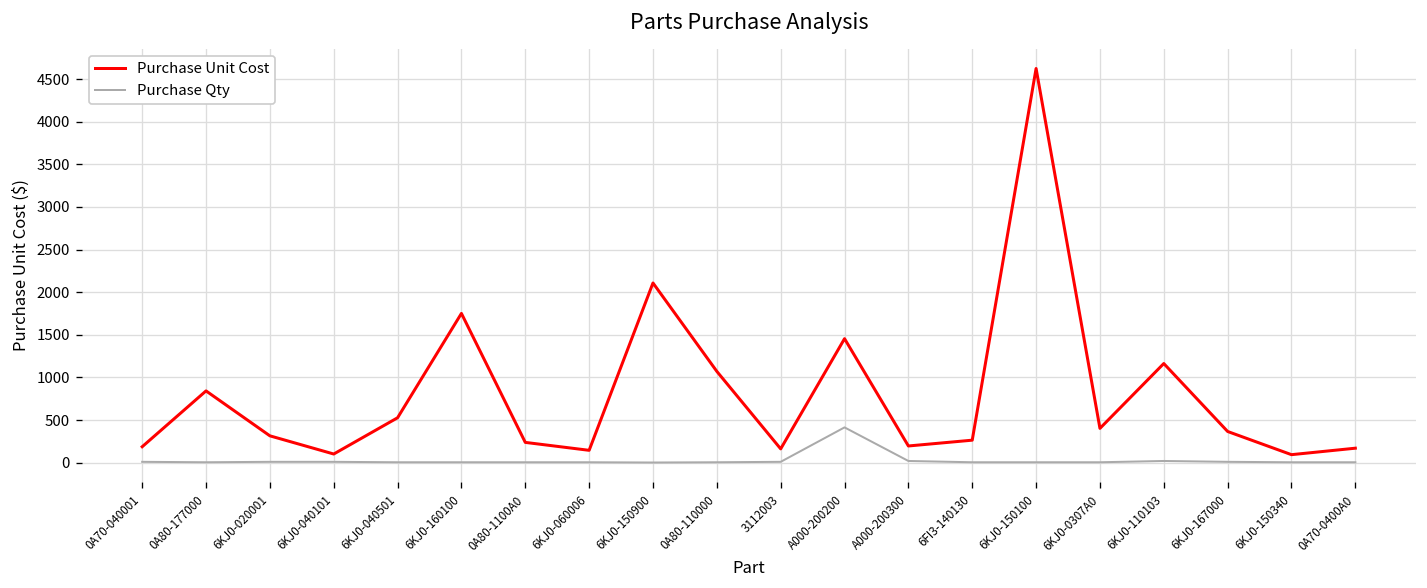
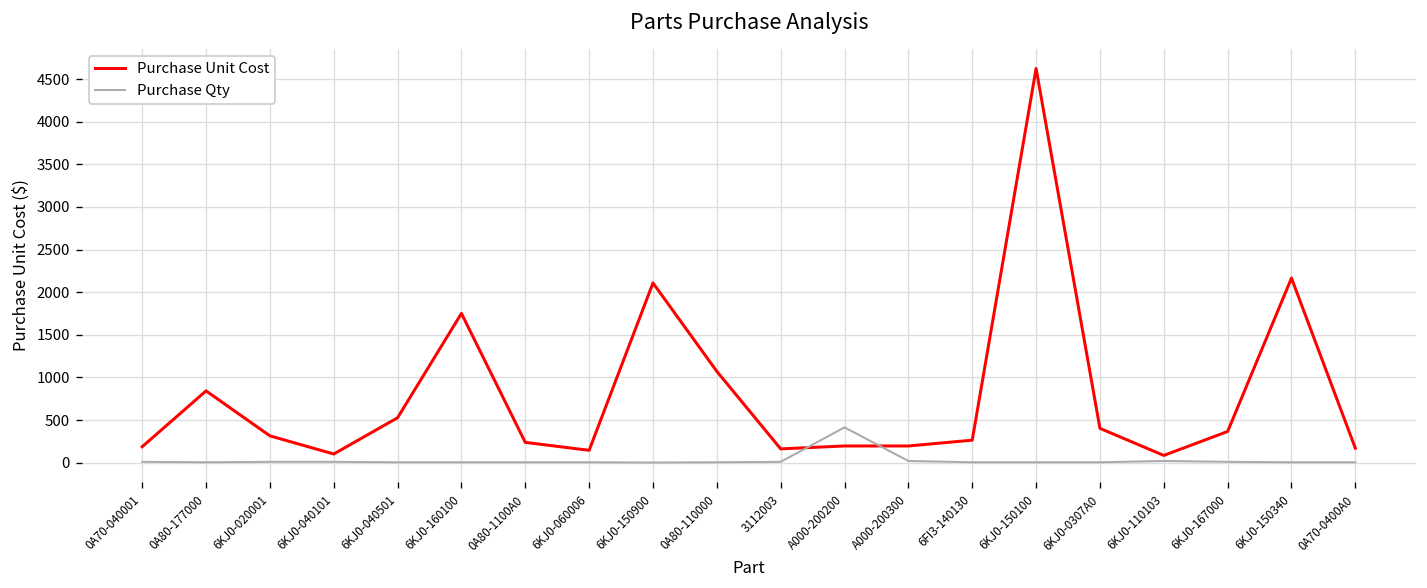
Purchase Unit Cost, A000-200200: 1500 -> 200
Purchase Unit Cost, 6KJ0-110103: 1200 -> 100
Purchase Unit Cost, 6KJ0-150340: 100 -> 2200
